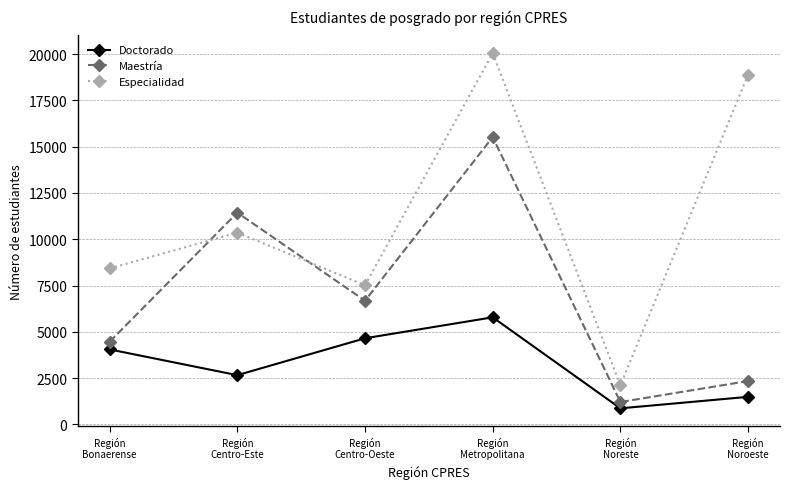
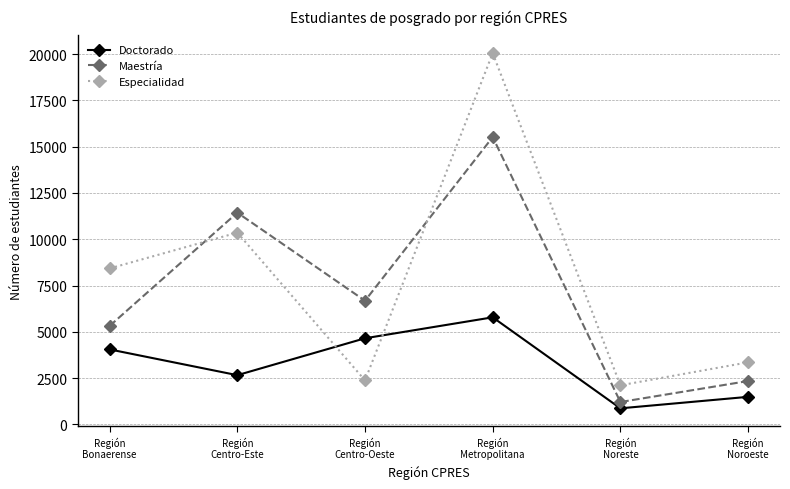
Maestría, Región Bonaerense: 4500 -> 5300
Especialidad, Región Centro-Oeste: 7500 -> 2400
Especialidad, Región Noroeste: 18900 -> 3400
